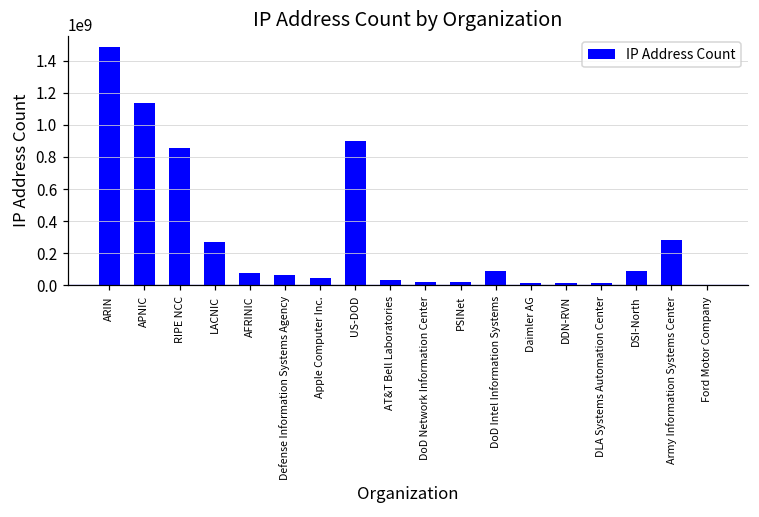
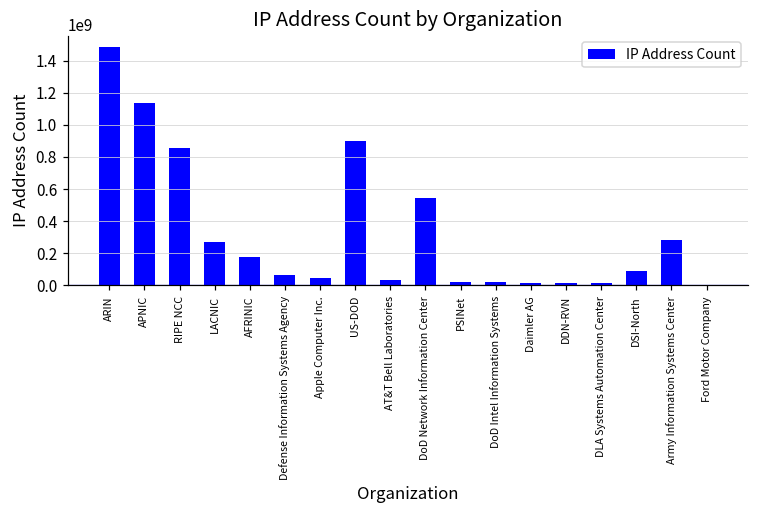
AFRINIC: 70000000 -> 180000000
DoD Network Information Center: 20000000 -> 550000000
DoD Intel Information Systems: 90000000 -> 20000000
